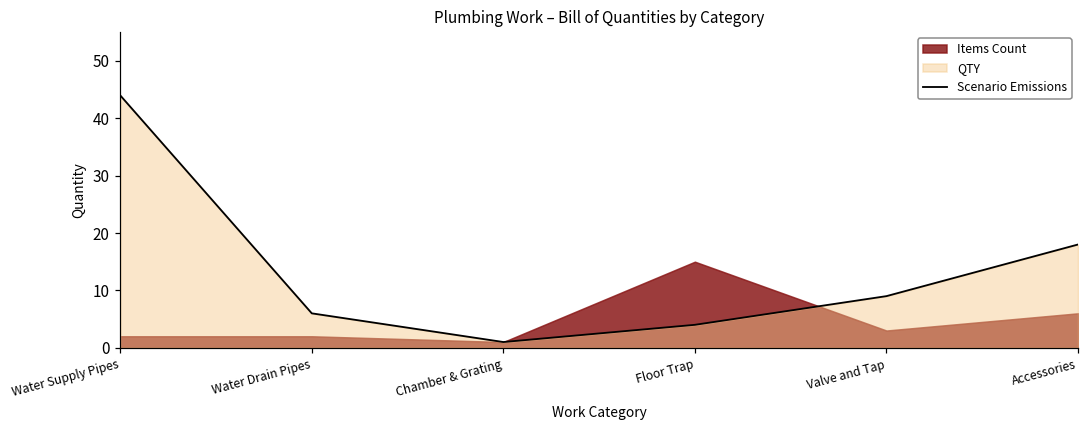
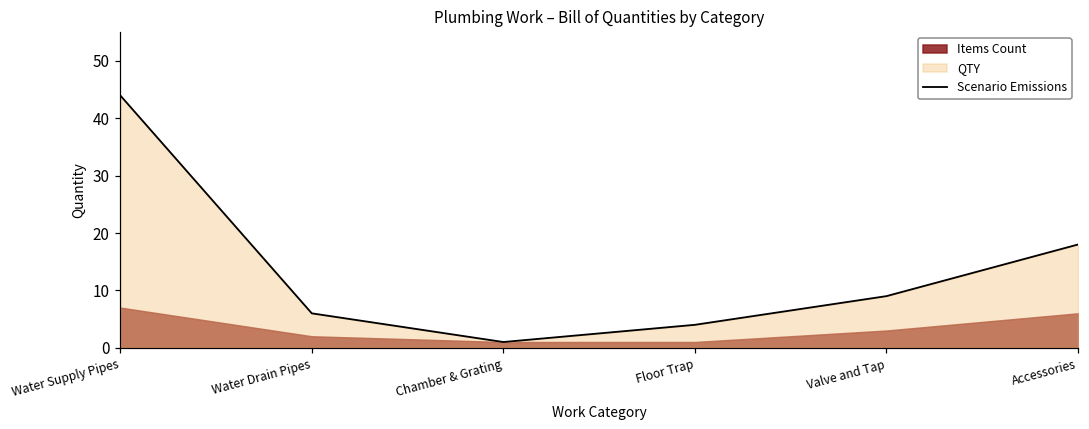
Items Count, Water Supply Pipes: 2 -> 7
Items Count, Floor Trap: 15 -> 1
